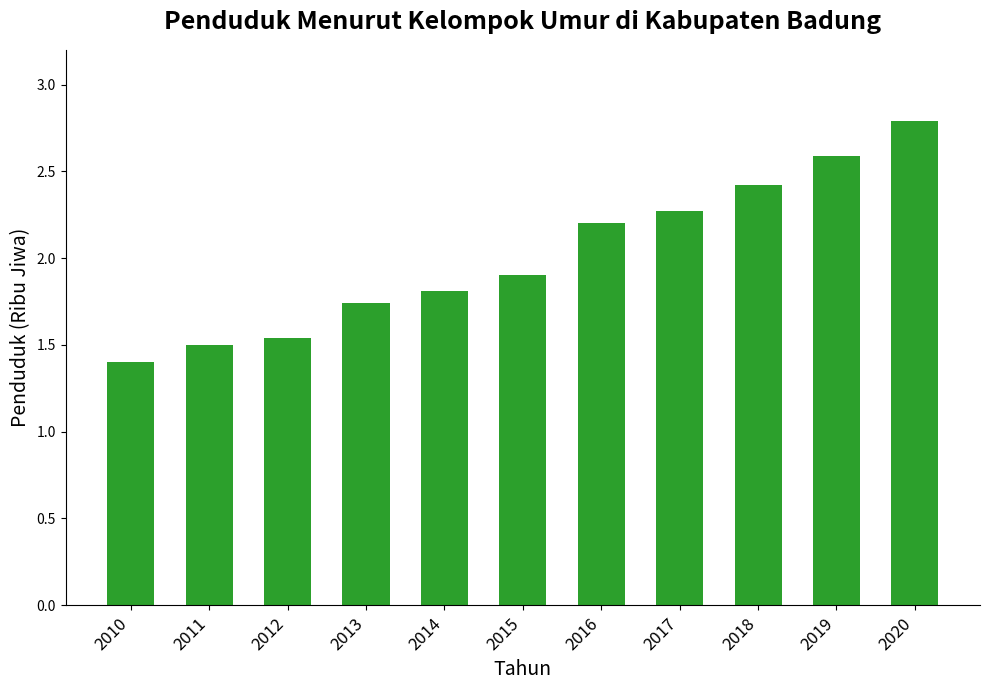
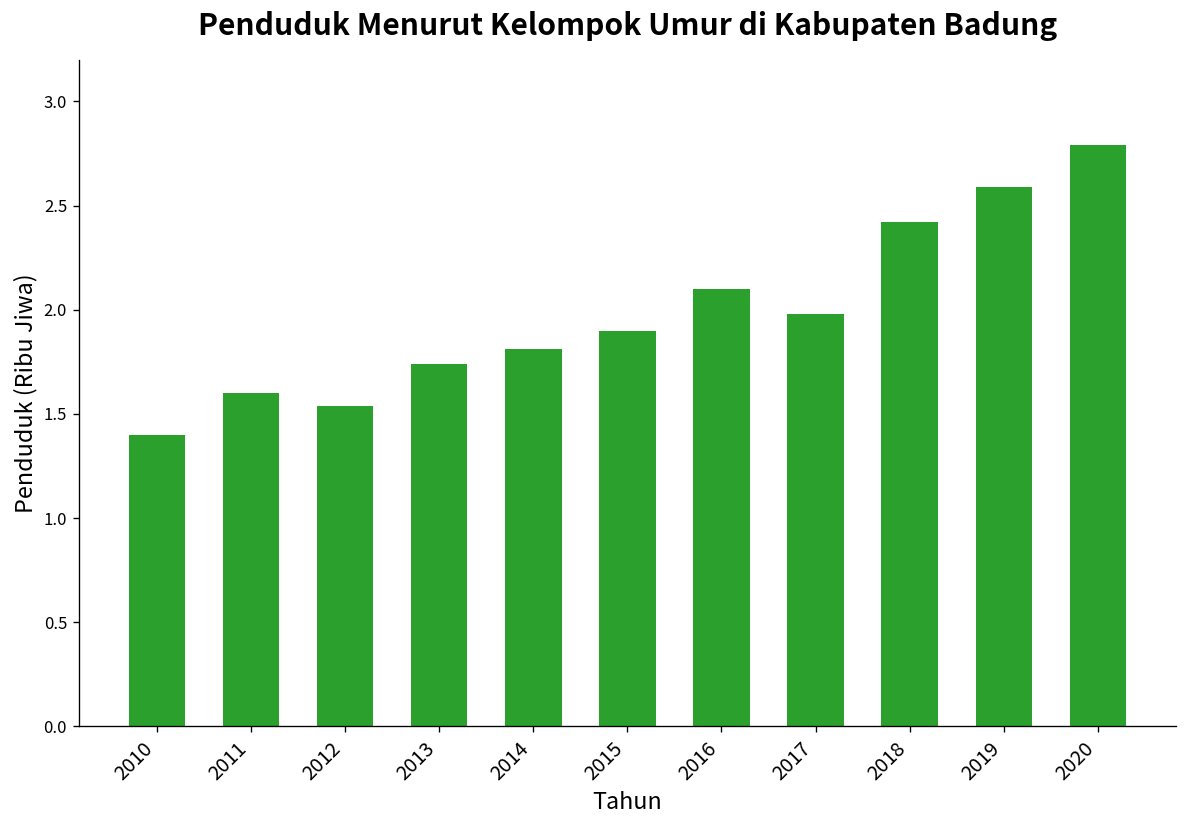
2011: 1.5 -> 1.6
2016: 2.2 -> 2.1
2017: 2.27 -> 1.98
